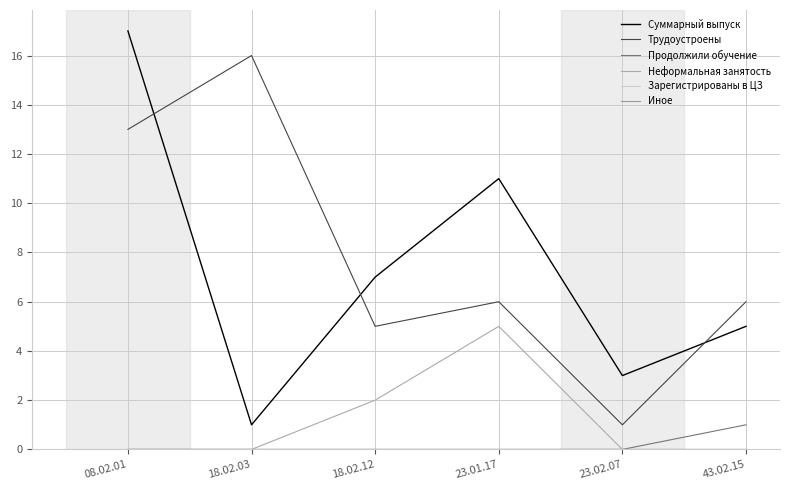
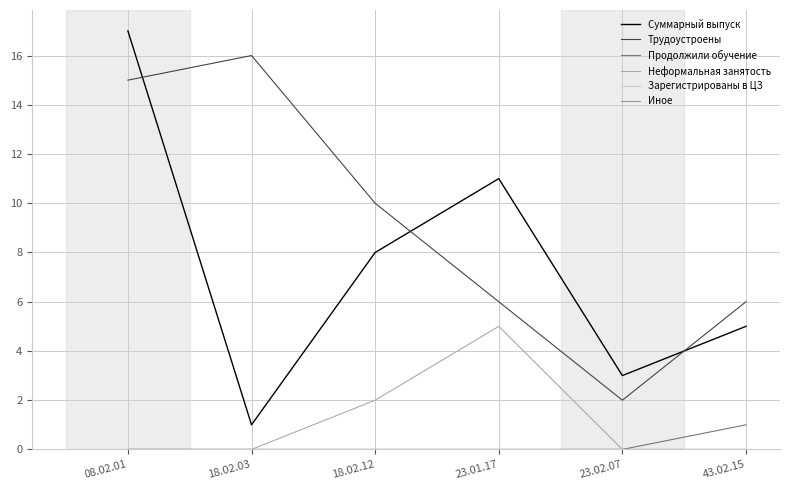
Трудоустроены, 08.02.01: 13 -> 15
Суммарный выпуск, 18.02.12: 7 -> 8
Трудоустроены, 18.02.12: 5 -> 10
Трудоустроены, 23.02.07: 1 -> 2
